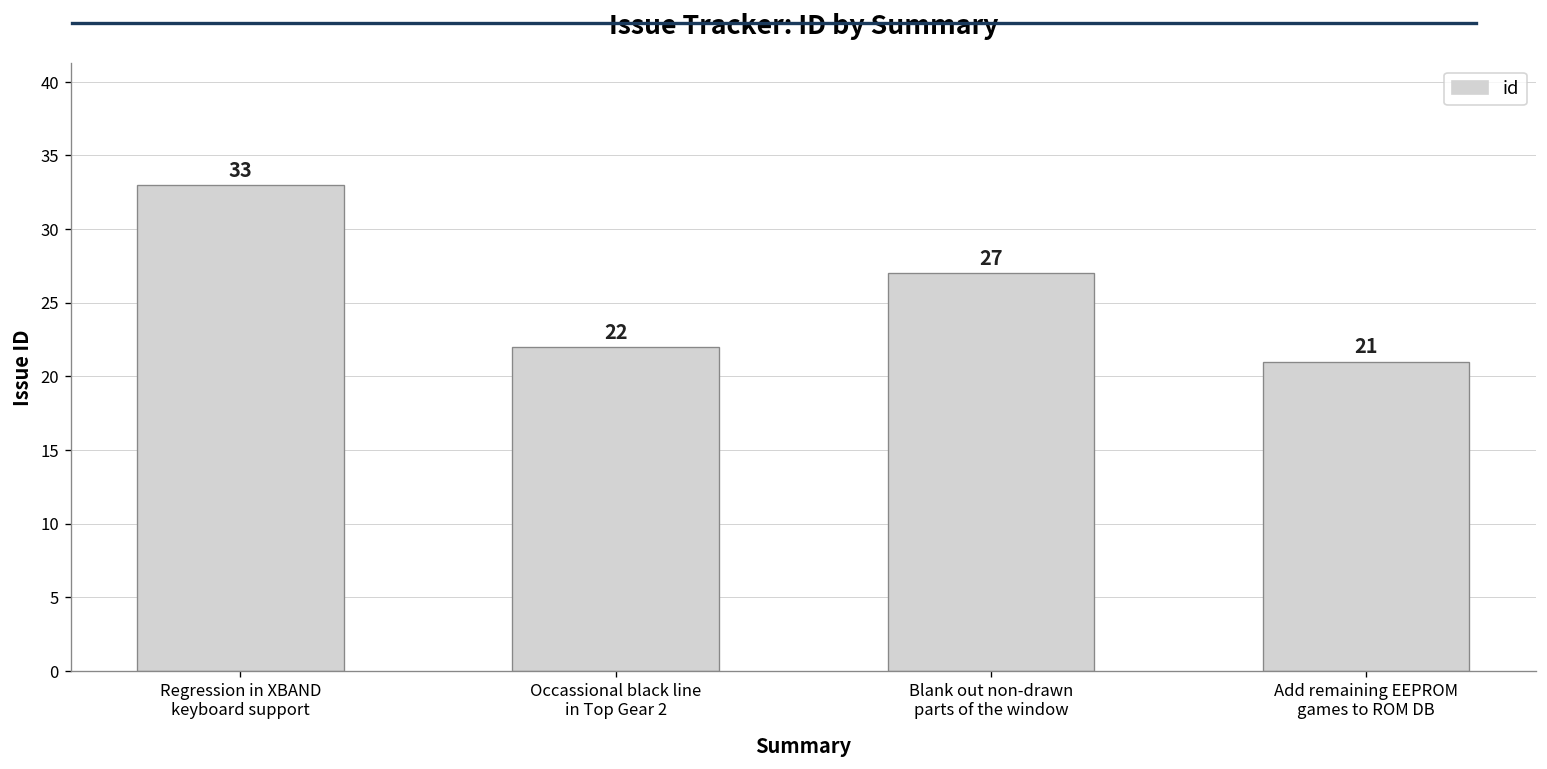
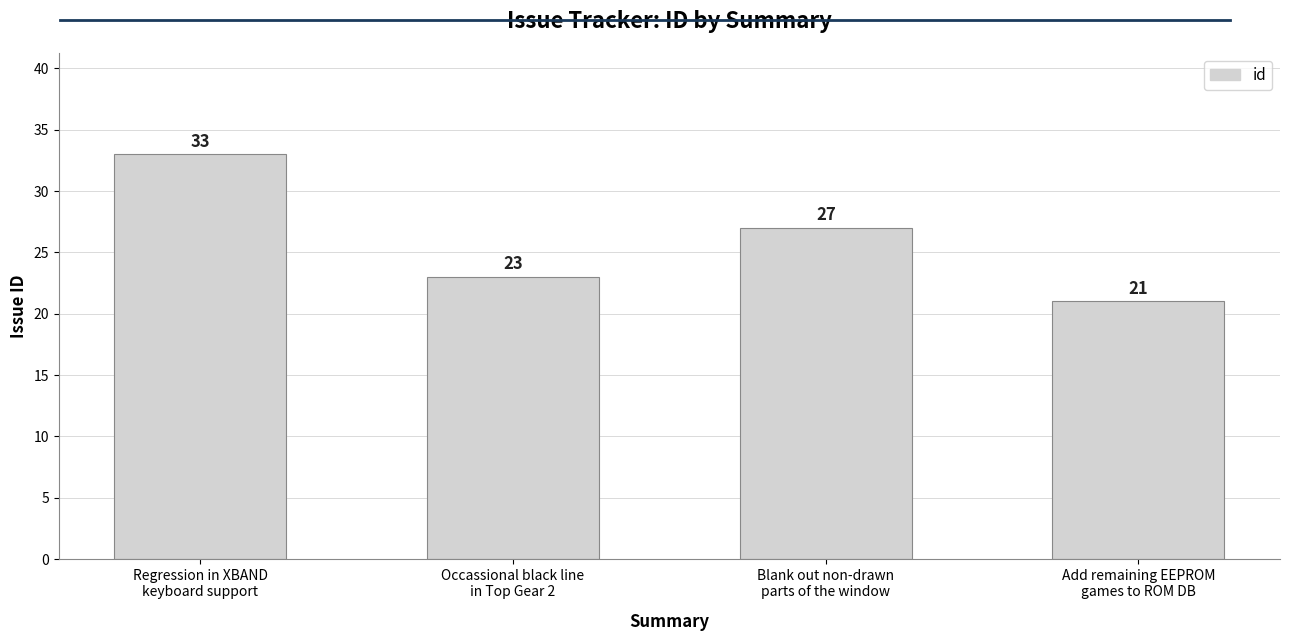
Occassional black line in Top Gear 2: 22 -> 23
